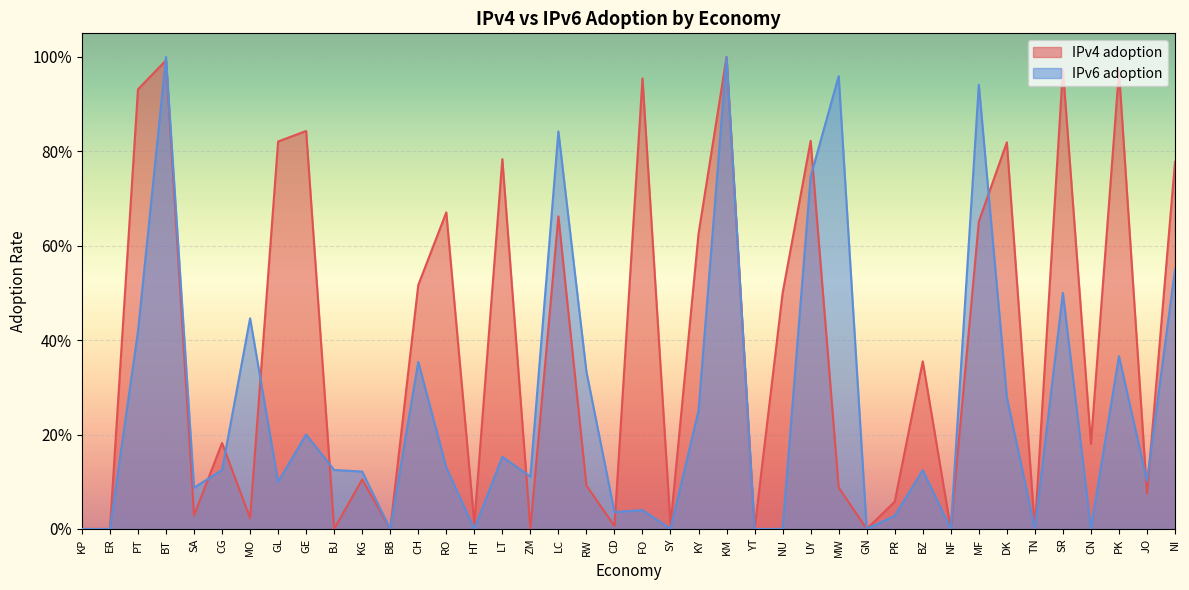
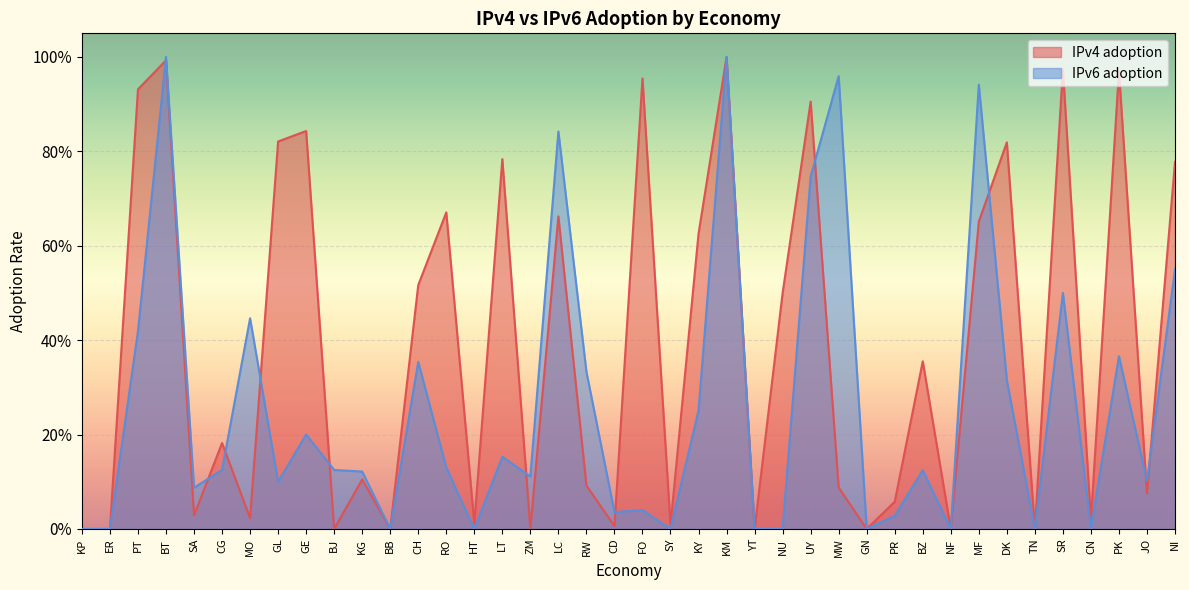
IPv4 adoption, UY: 82% -> 91%
IPv6 adoption, DK: 28% -> 32%
IPv4 adoption, CN: 18% -> 2%
